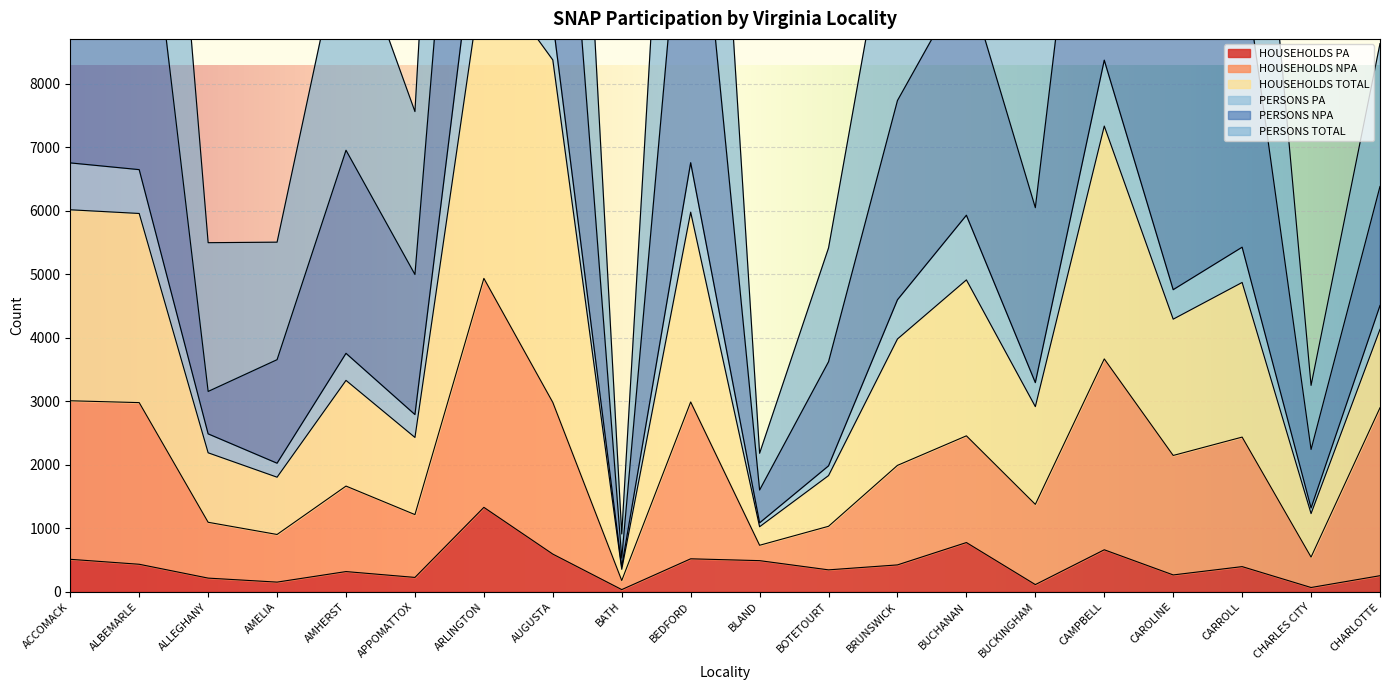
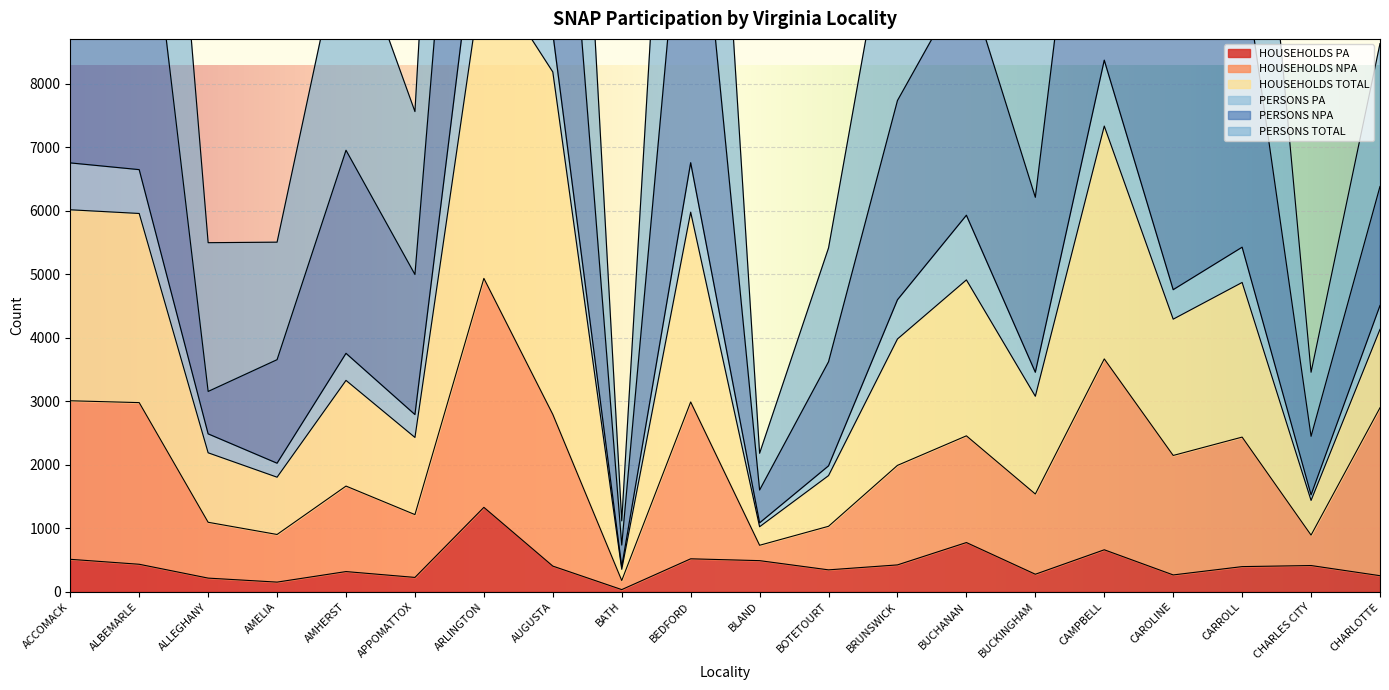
HOUSEHOLDS PA, AUGUSTA: 600 -> 400
PERSONS NPA, BATH: 100 -> 300
HOUSEHOLDS PA, BUCKINGHAM: 100 -> 300
HOUSEHOLDS PA, CHARLES CITY: 100 -> 400
HOUSEHOLDS TOTAL, CHARLES CITY: 700 -> 500
